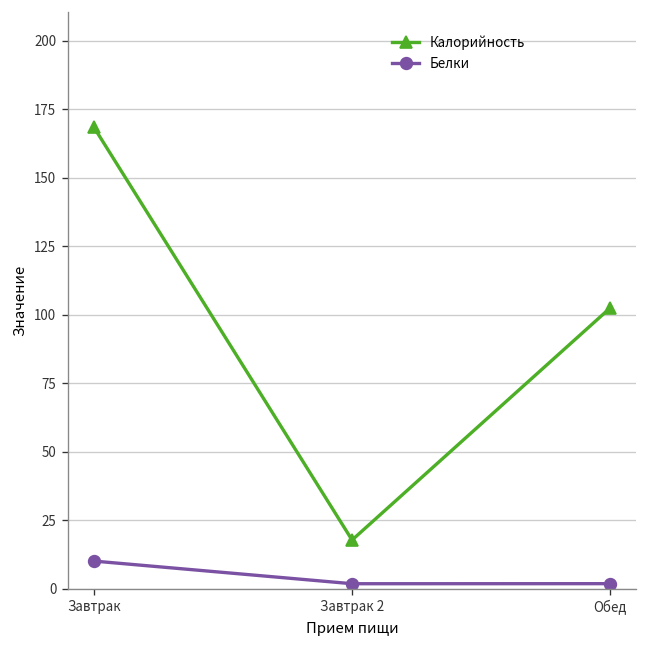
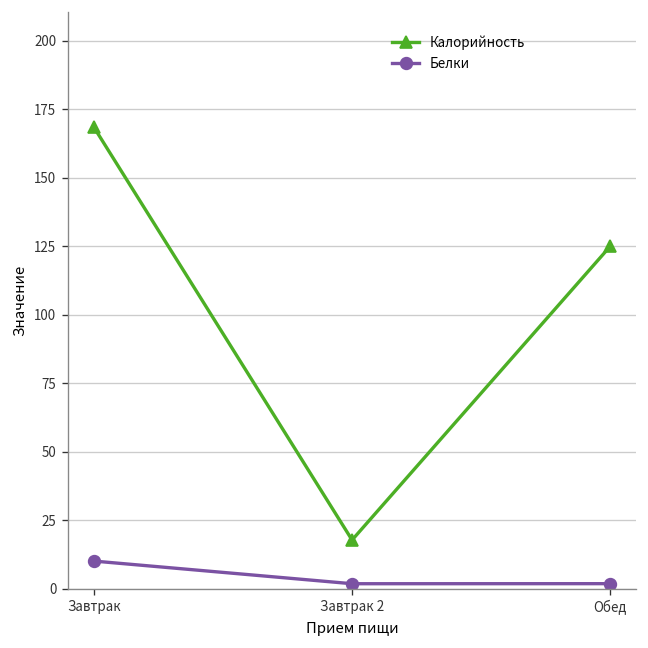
Калорийность, Обед: 103 -> 125
